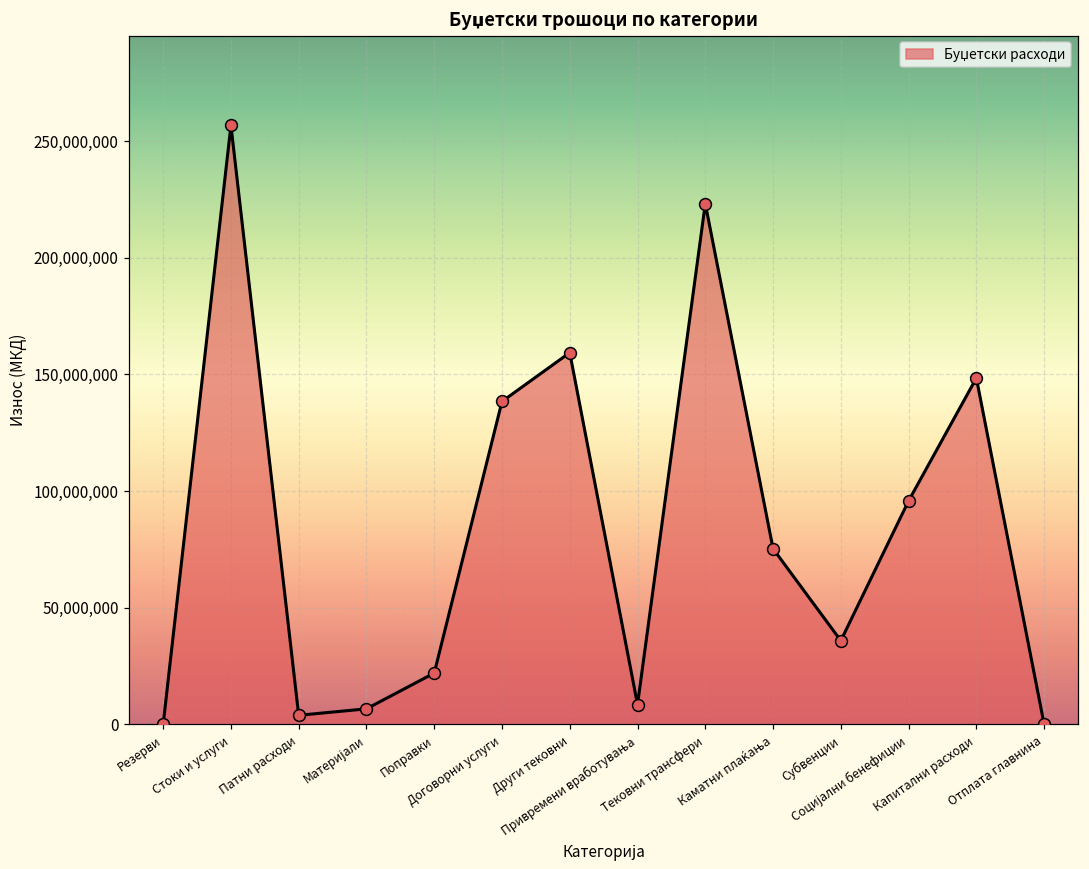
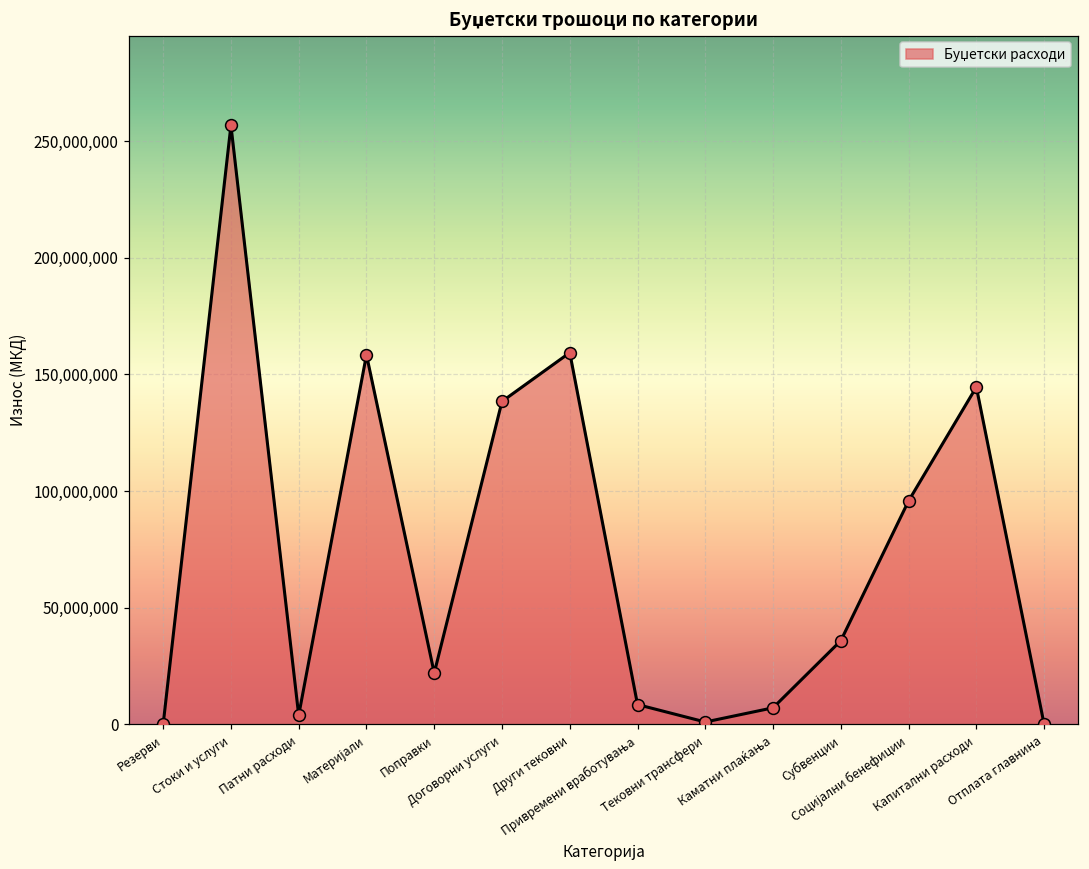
Материјали: 7,000,000 -> 158,000,000
Тековни трансфери: 223,000,000 -> 1,000,000
Каматни плаќања: 75,000,000 -> 7,000,000
Капитални расходи: 148,000,000 -> 145,000,000
